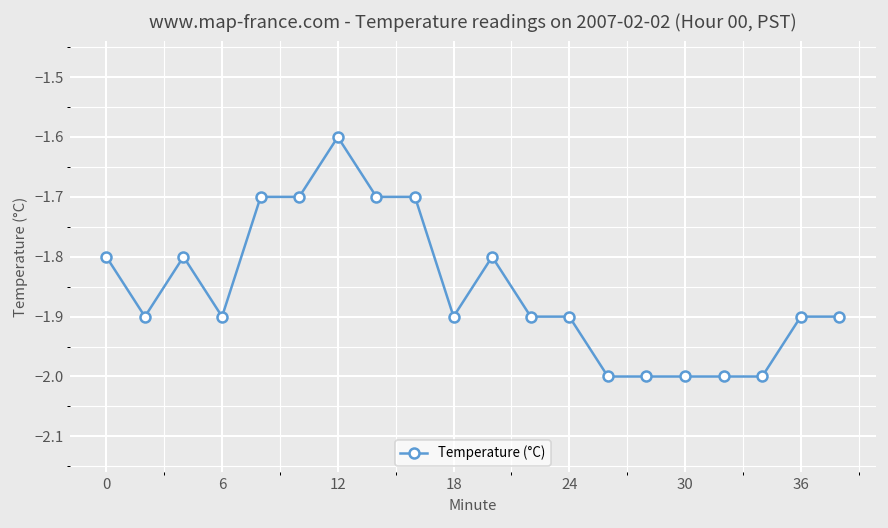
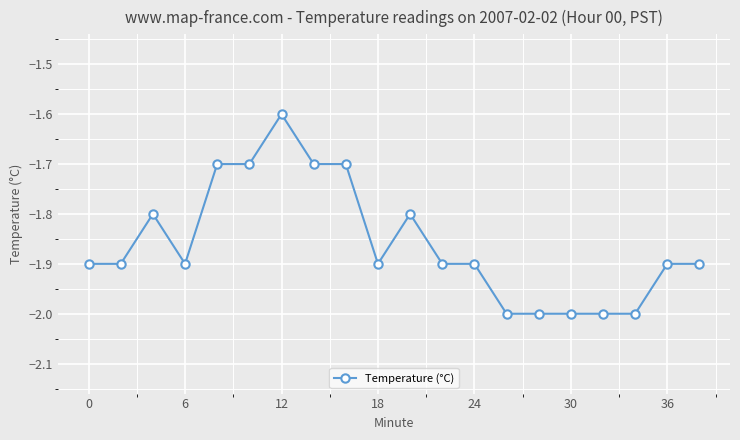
0: -1.8 -> -1.9
